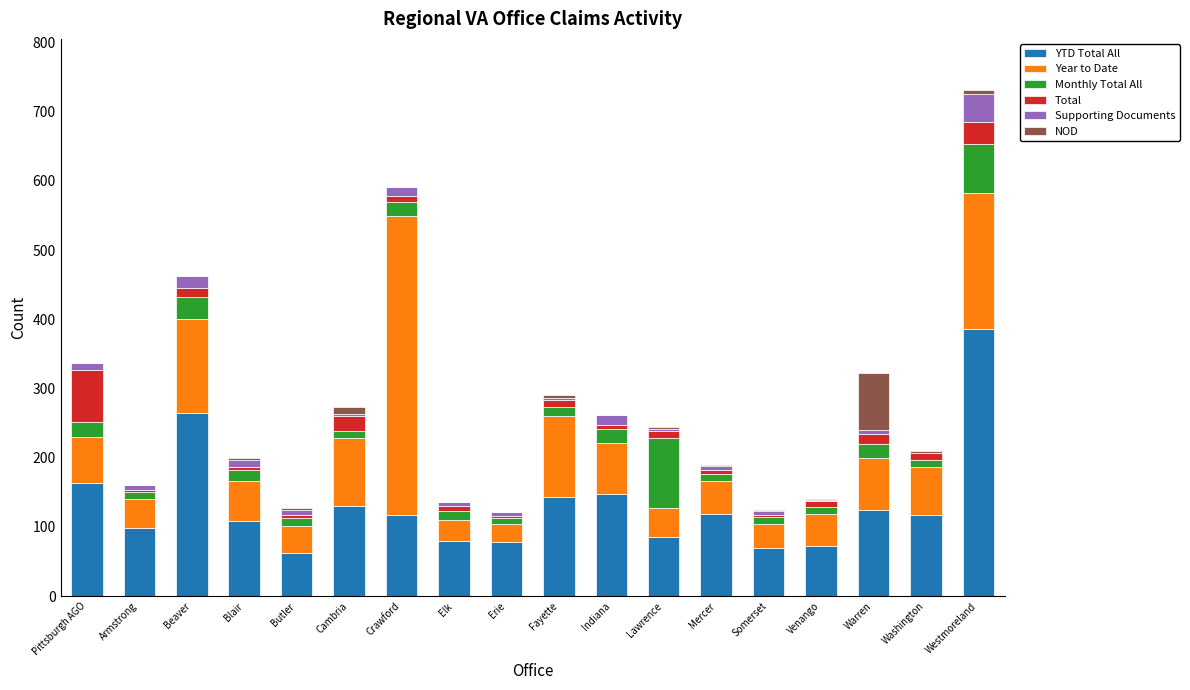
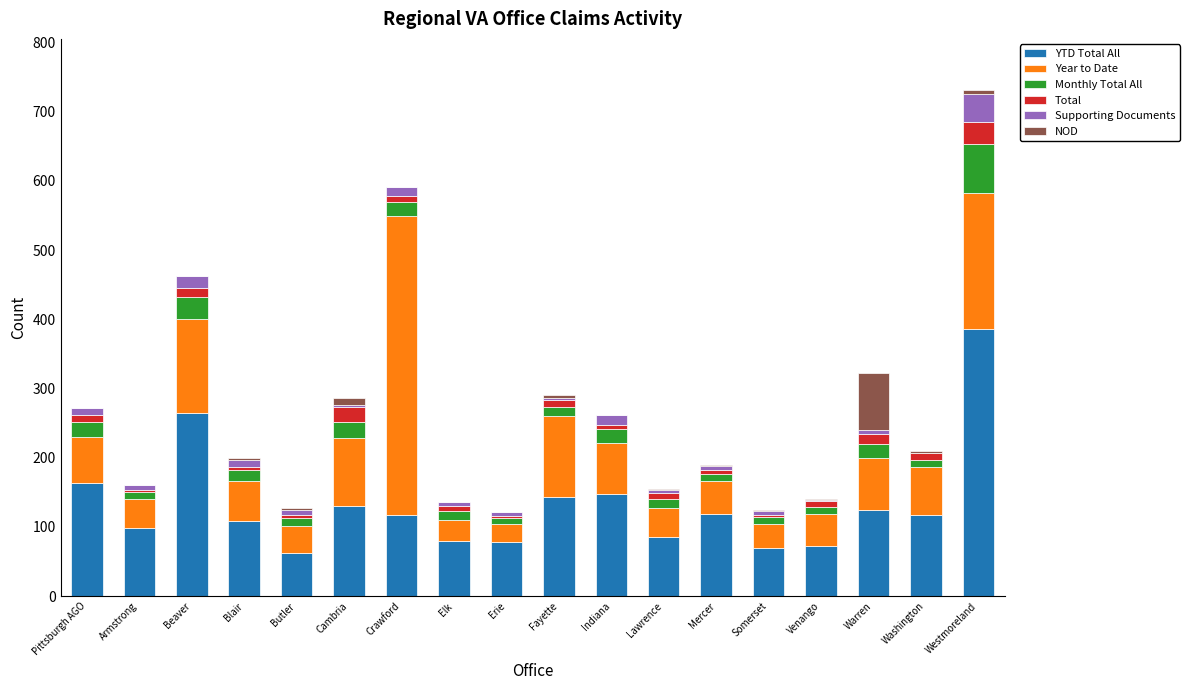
Total, Pittsburgh AGO: 80 -> 10
Monthly Total All, Cambria: 10 -> 20
Monthly Total All, Lawrence: 100 -> 10
